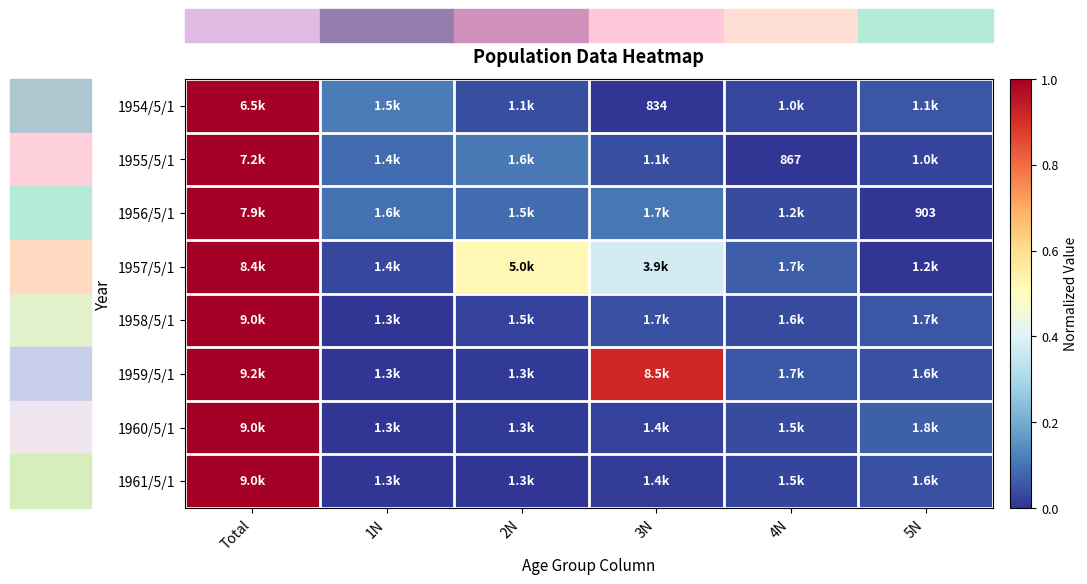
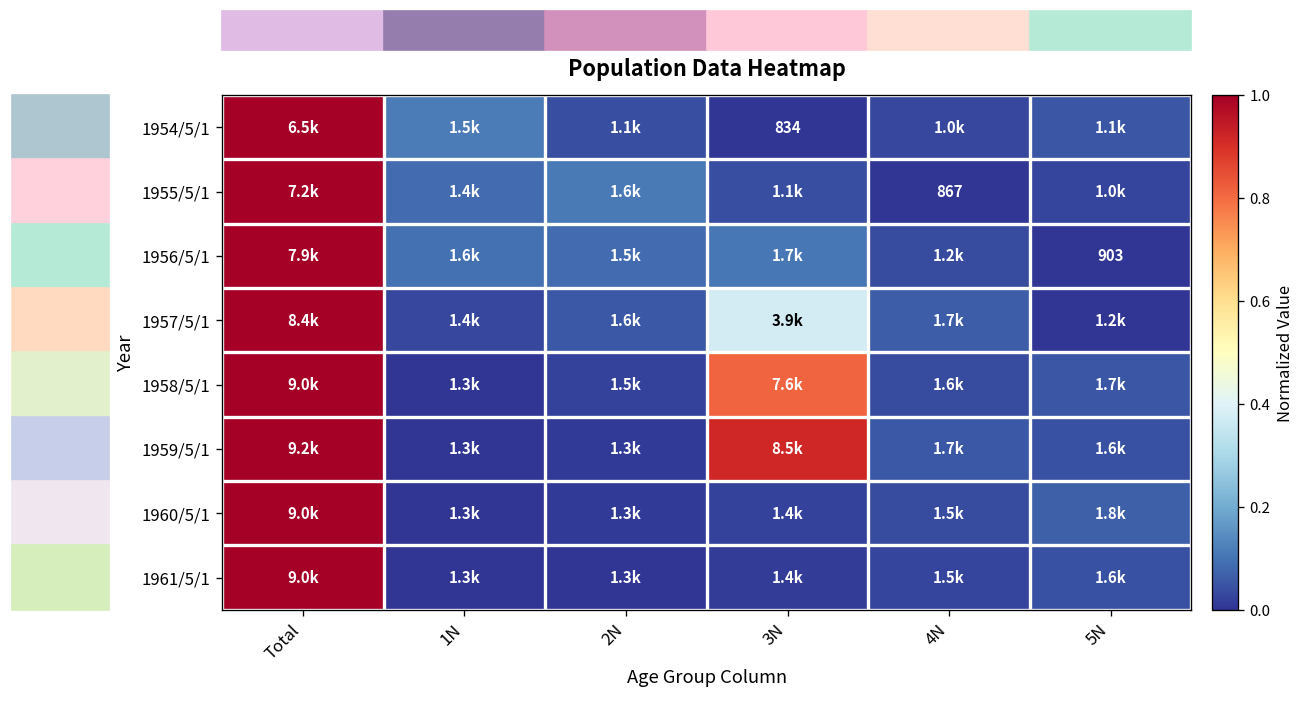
1957/5/1, 2N: 5.0k -> 1.6k
1958/5/1, 3N: 1.7k -> 7.6k
